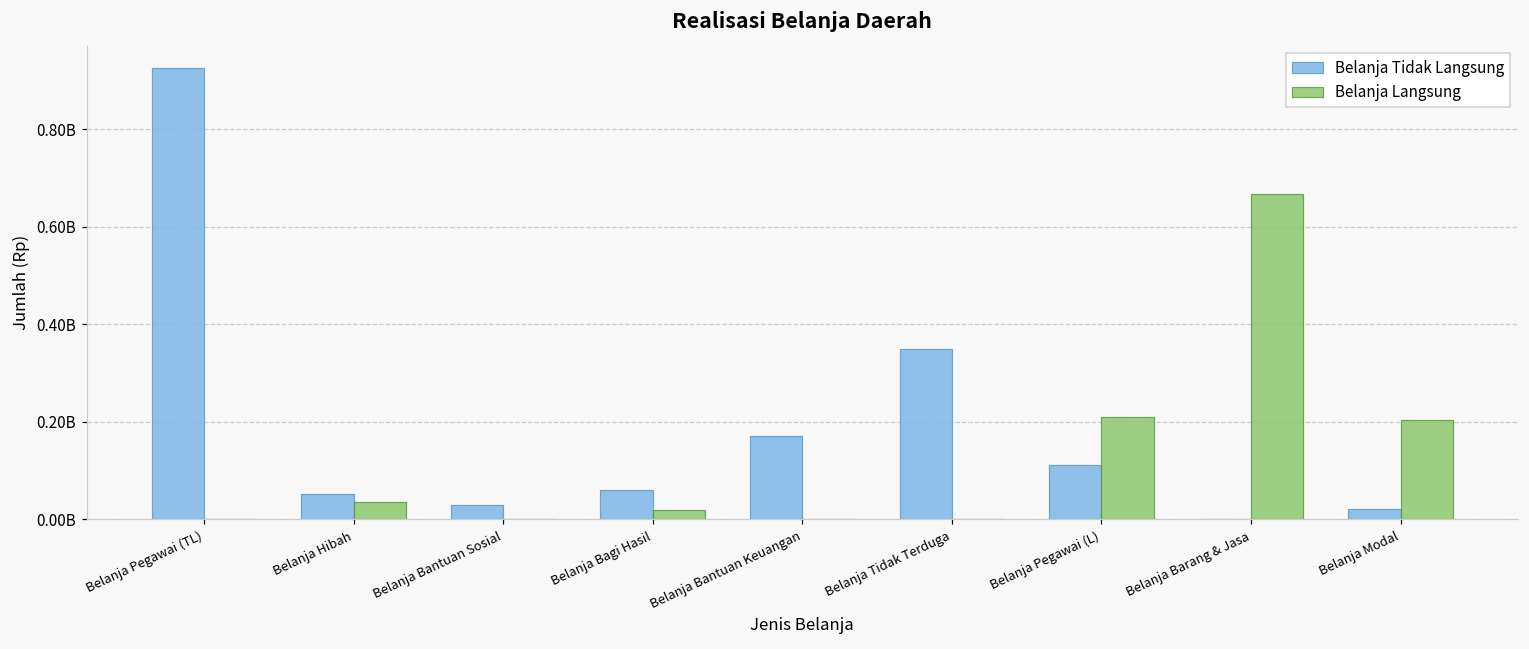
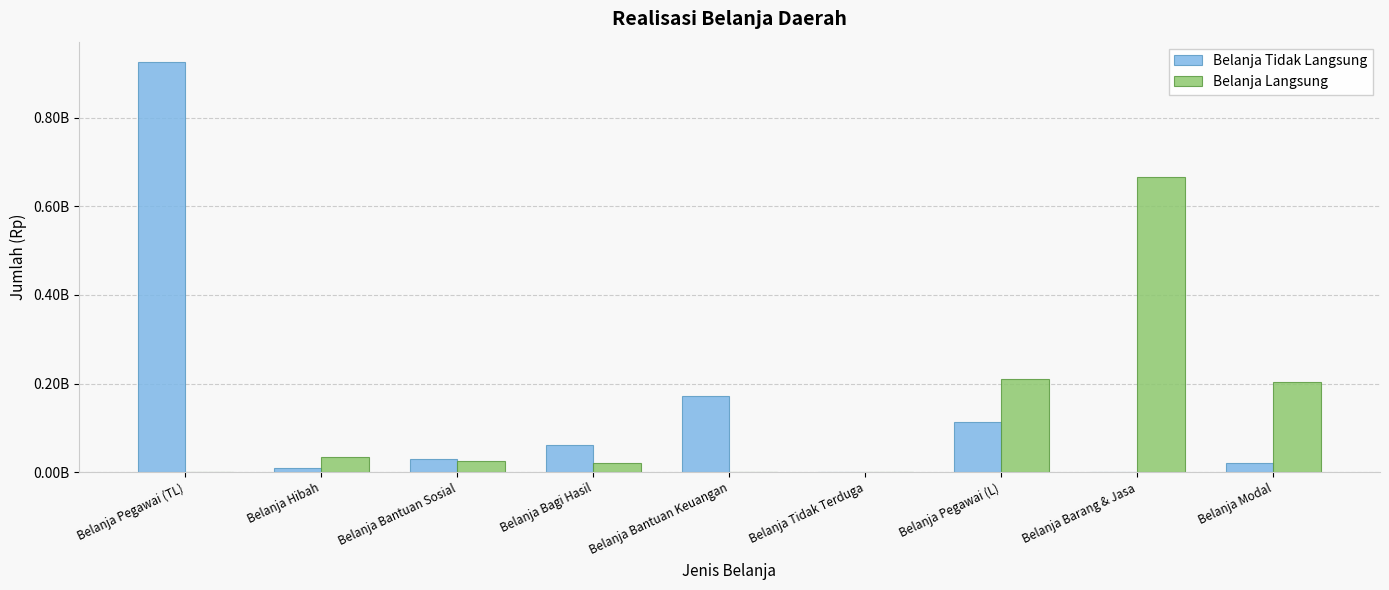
Belanja Tidak Langsung, Belanja Hibah: 50000000 -> 10000000
Belanja Langsung, Belanja Bantuan Sosial: 0 -> 30000000
Belanja Tidak Langsung, Belanja Tidak Terduga: 350000000 -> 0
